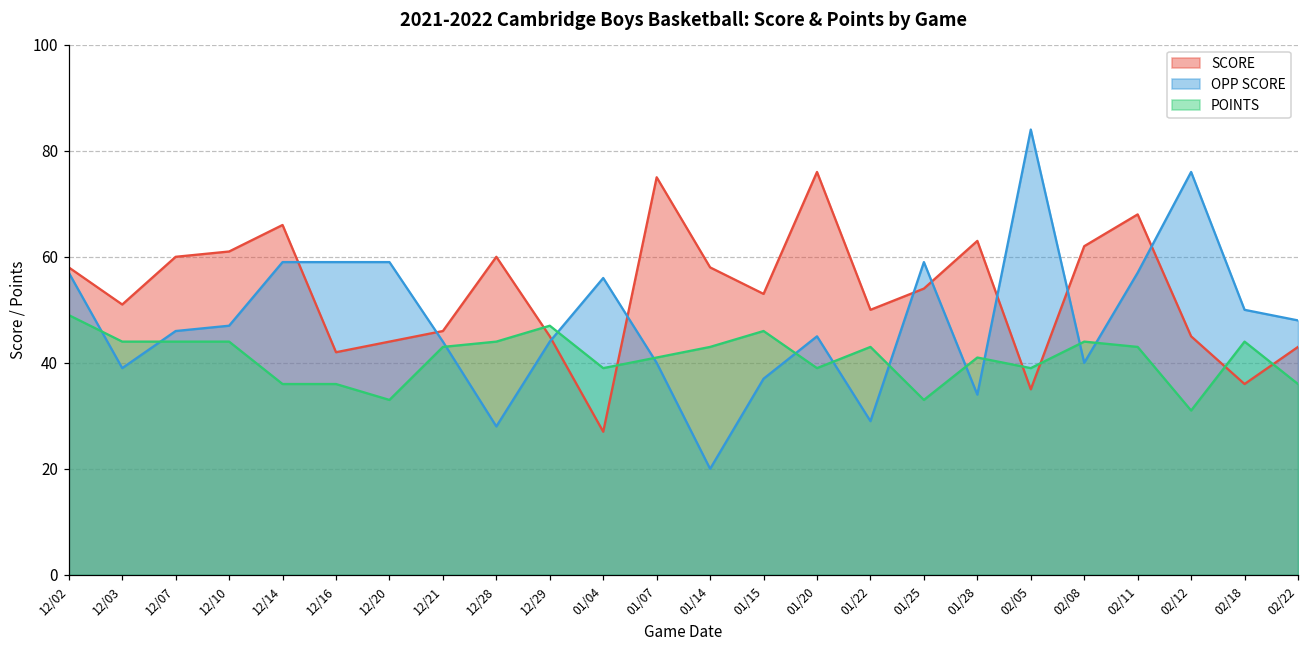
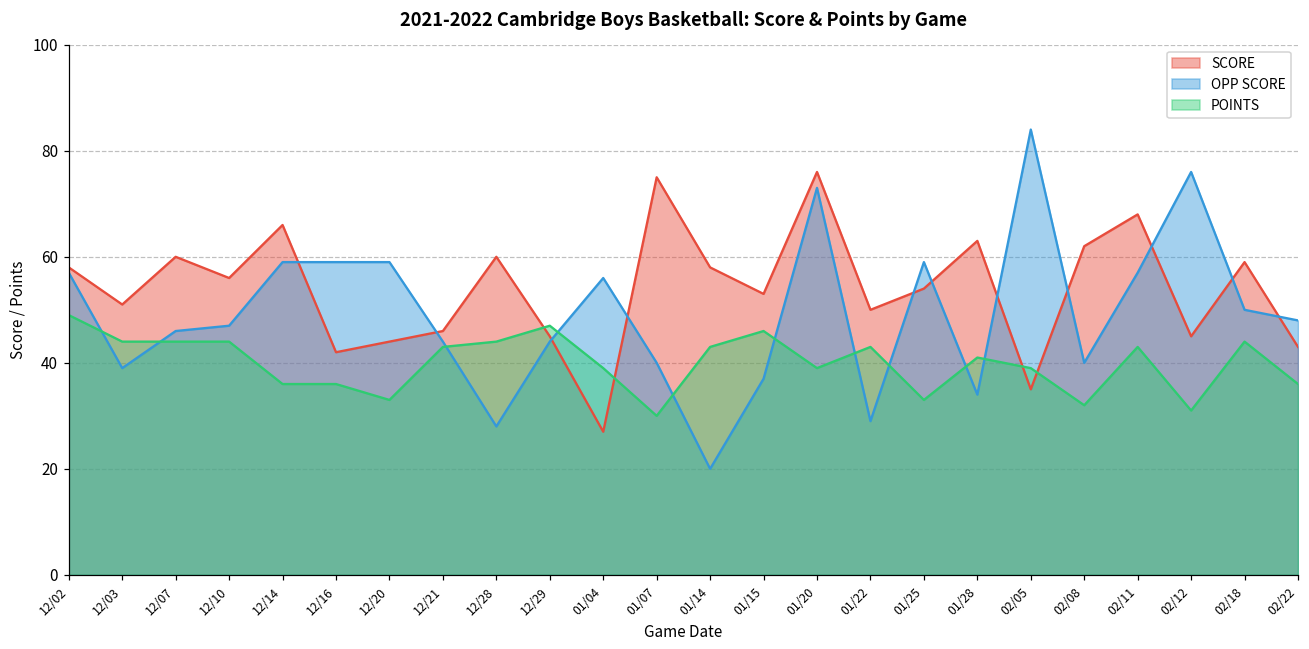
SCORE, 12/10: 61 -> 56
POINTS, 01/07: 41 -> 30
OPP SCORE, 01/20: 45 -> 73
POINTS, 02/08: 44 -> 32
SCORE, 02/18: 36 -> 59
